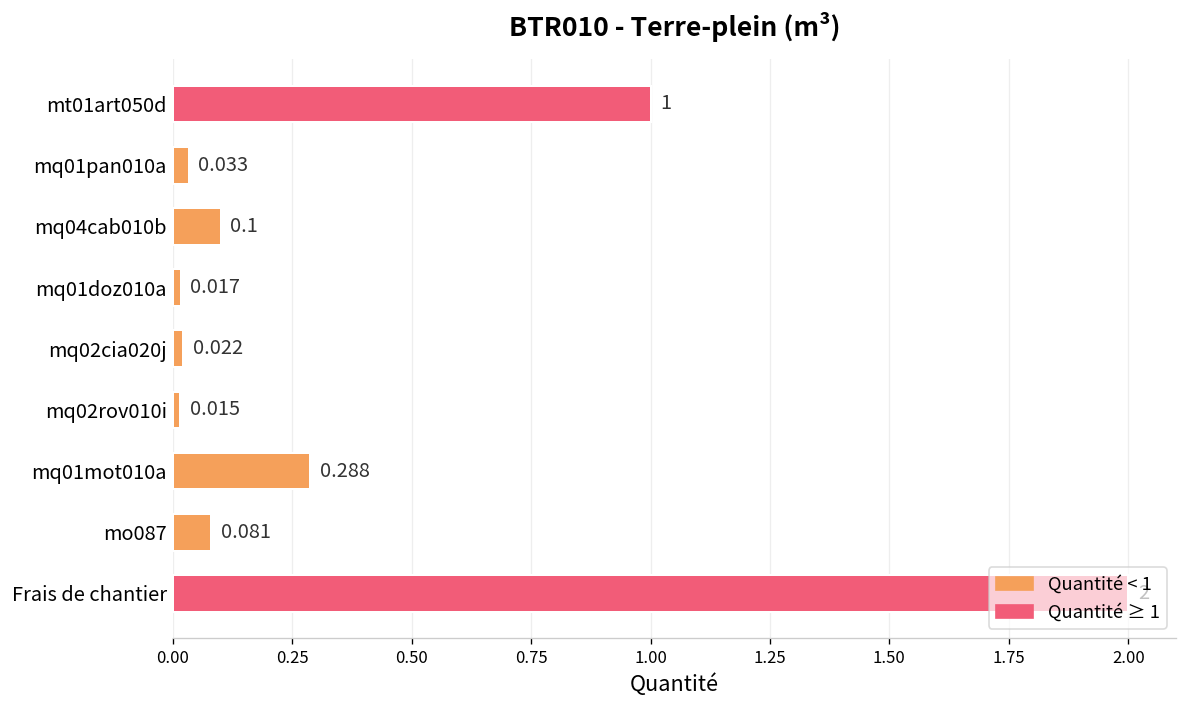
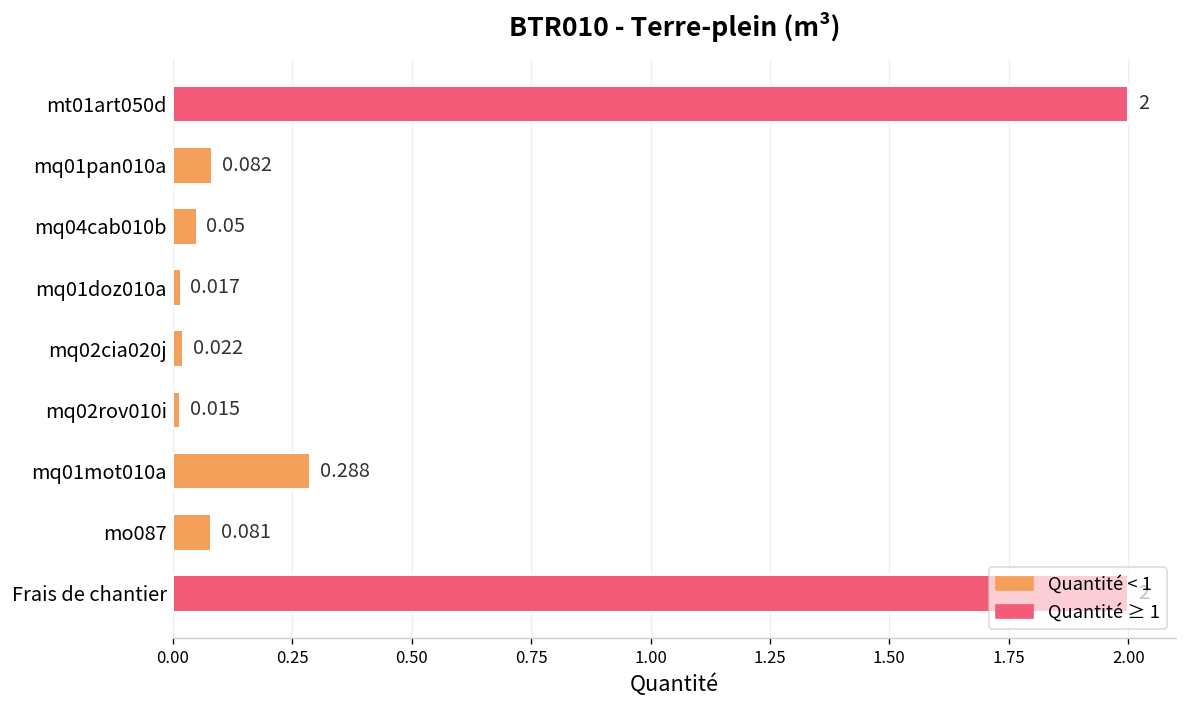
mt01art050d: 1 -> 2
mq01pan010a: 0.033 -> 0.082
mq04cab010b: 0.1 -> 0.05
